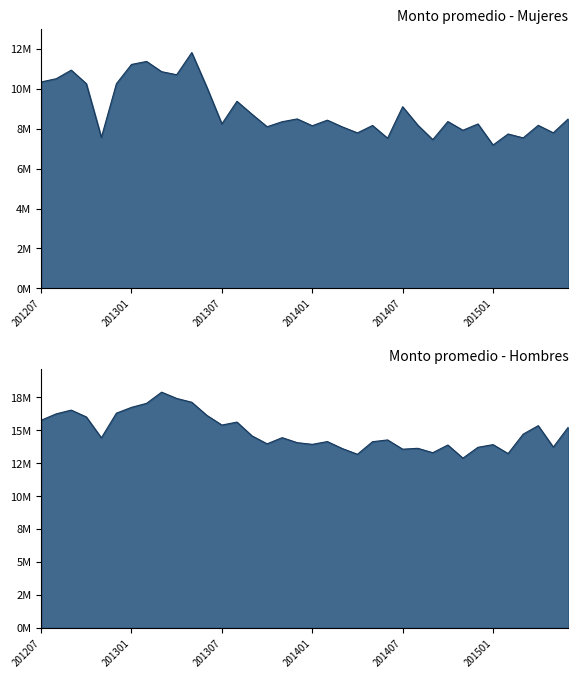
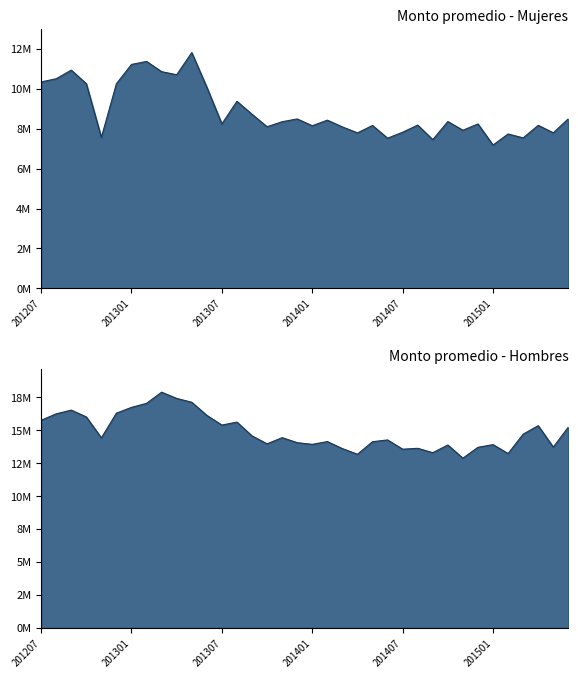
Monto promedio - Mujeres, 201407: 9100000 -> 7800000
